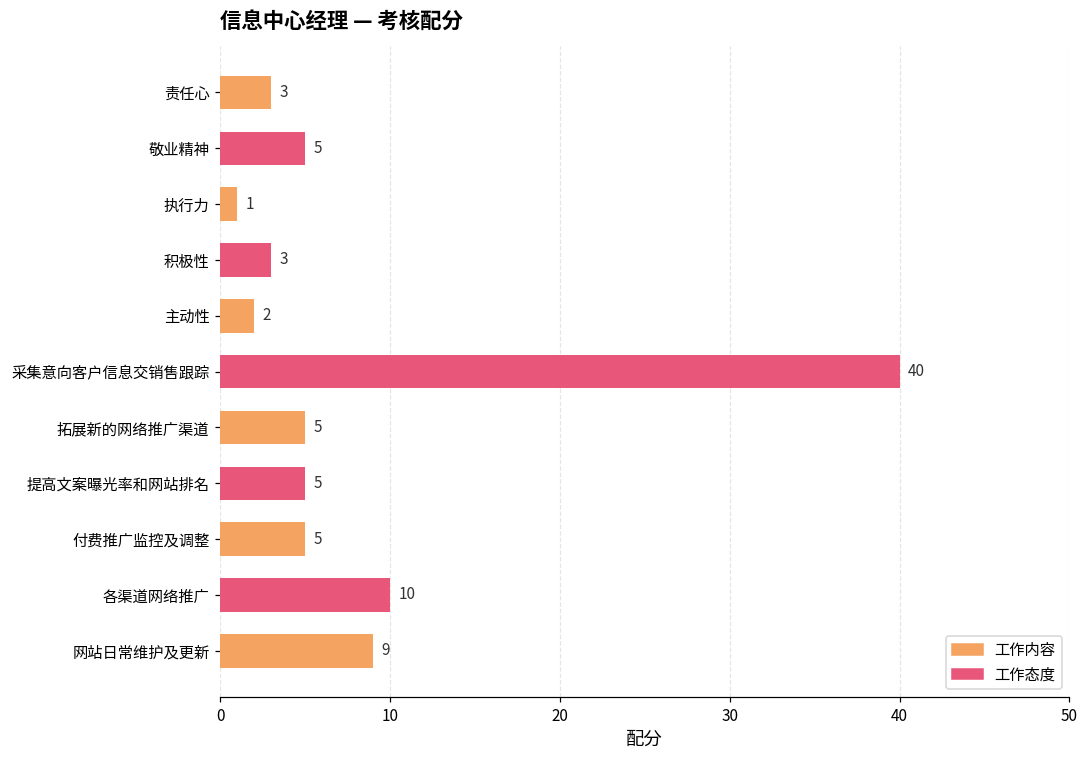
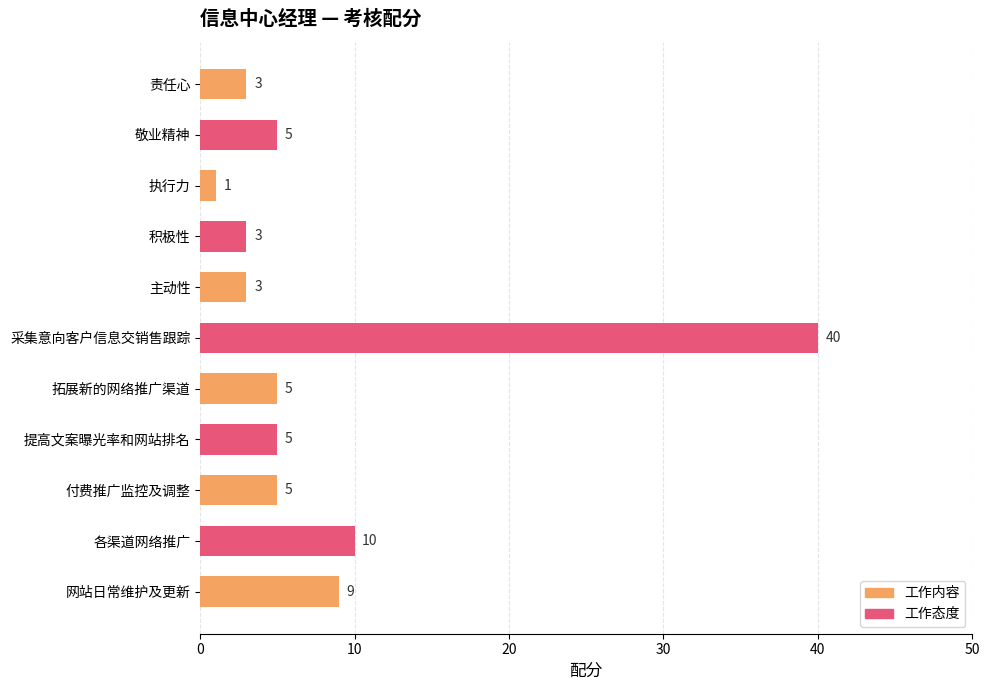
主动性: 2 -> 3
